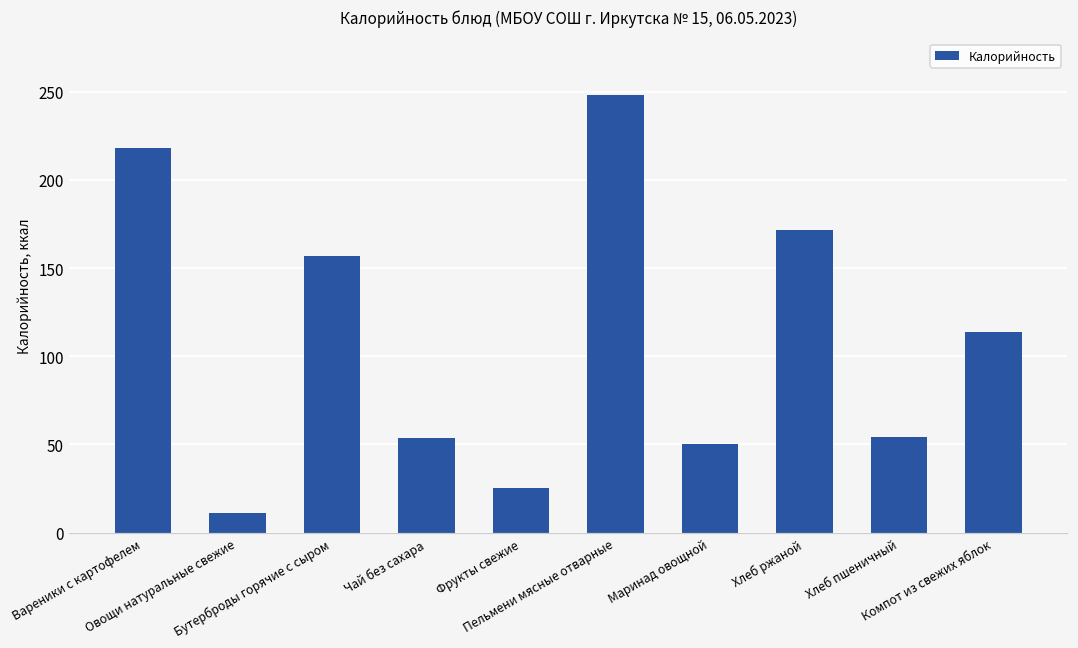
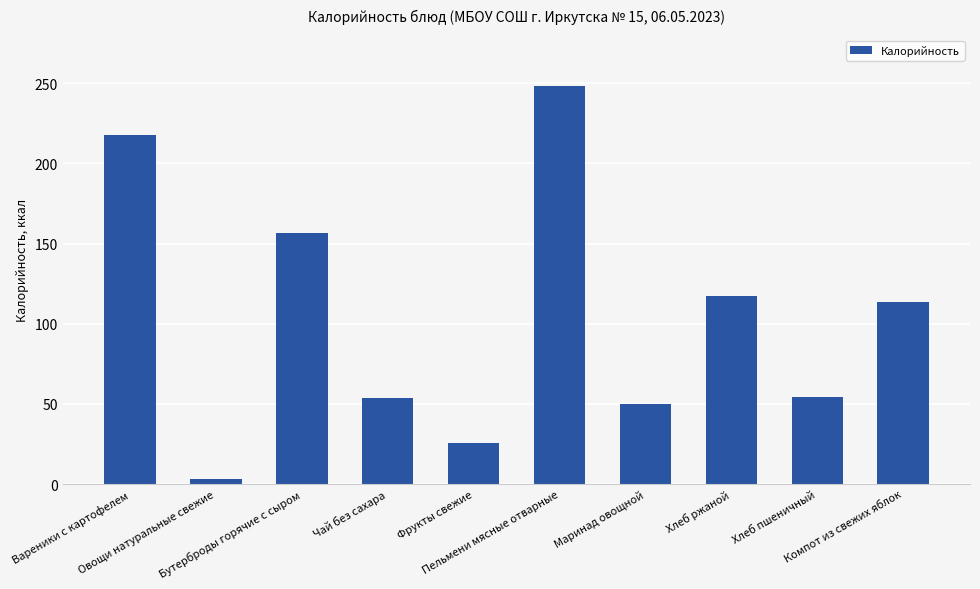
Овощи натуральные свежие: 11 -> 3
Хлеб ржаной: 171 -> 117
